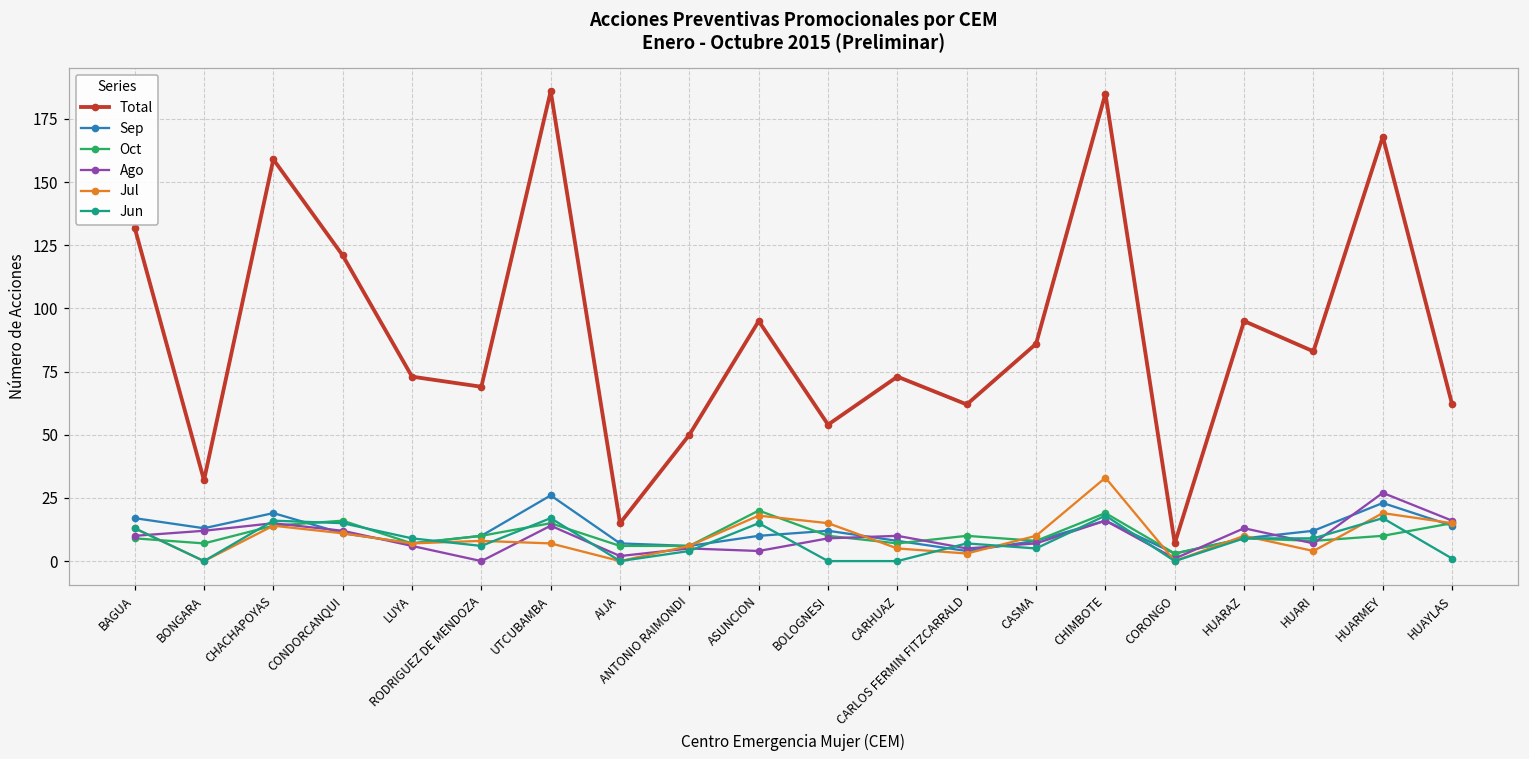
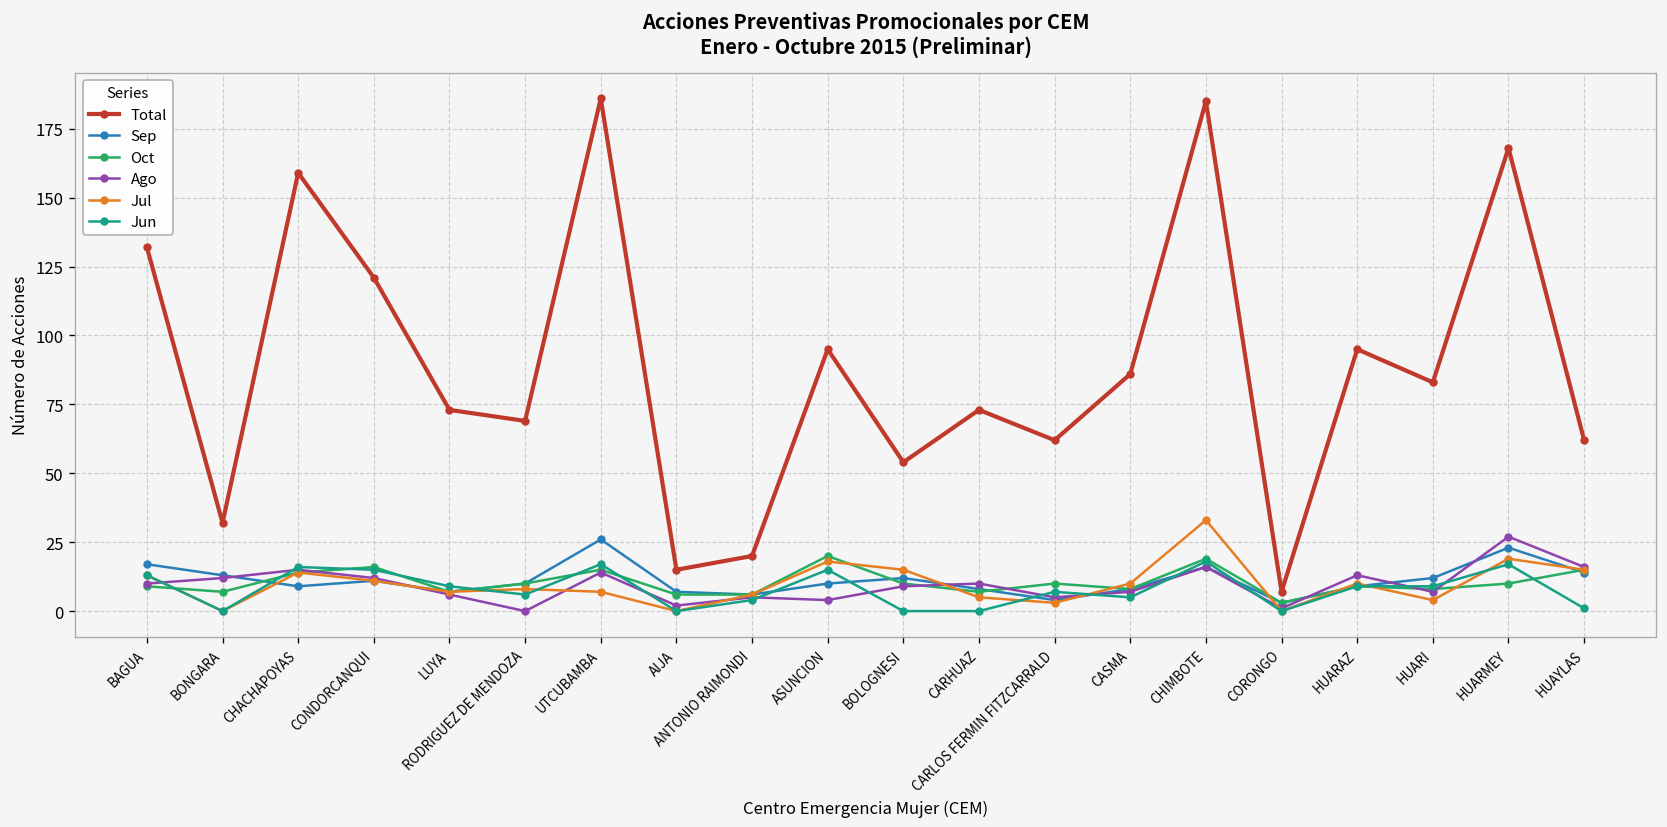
Sep, CHACHAPOYAS: 19 -> 9
Total, ANTONIO RAIMONDI: 50 -> 20
